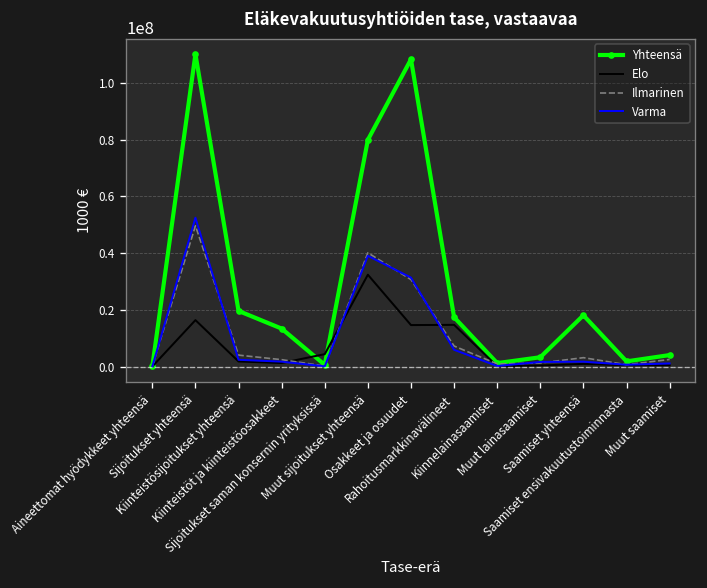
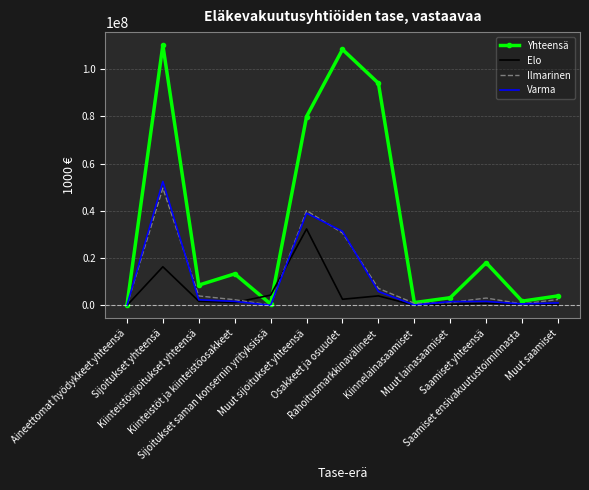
Yhteensä, Kiinteistösijoitukset yhteensä: 20000000 -> 9000000
Elo, Osakkeet ja osuudet: 15000000 -> 3000000
Yhteensä, Rahoitusmarkkinavälineet: 17000000 -> 94000000
Elo, Rahoitusmarkkinavälineet: 15000000 -> 4000000
